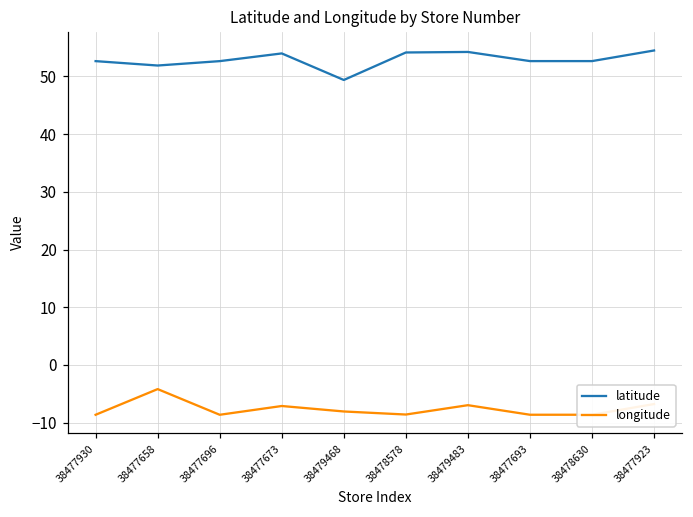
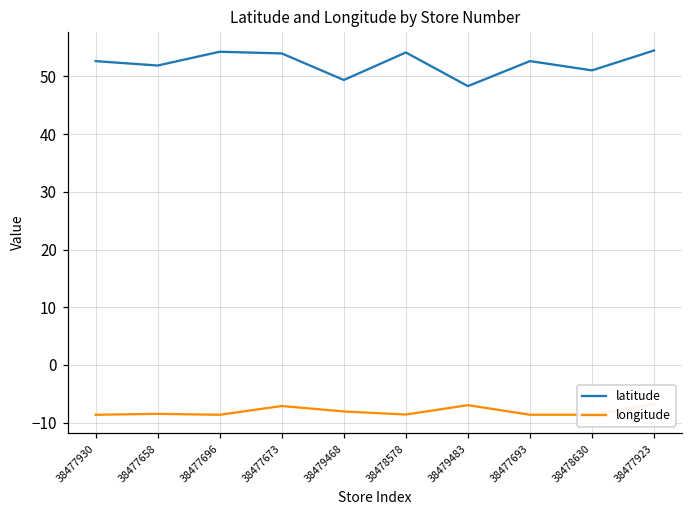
longitude, 38477658: -4 -> -8
latitude, 38477696: 53 -> 54
latitude, 38479483: 54 -> 48
latitude, 38478630: 53 -> 51
